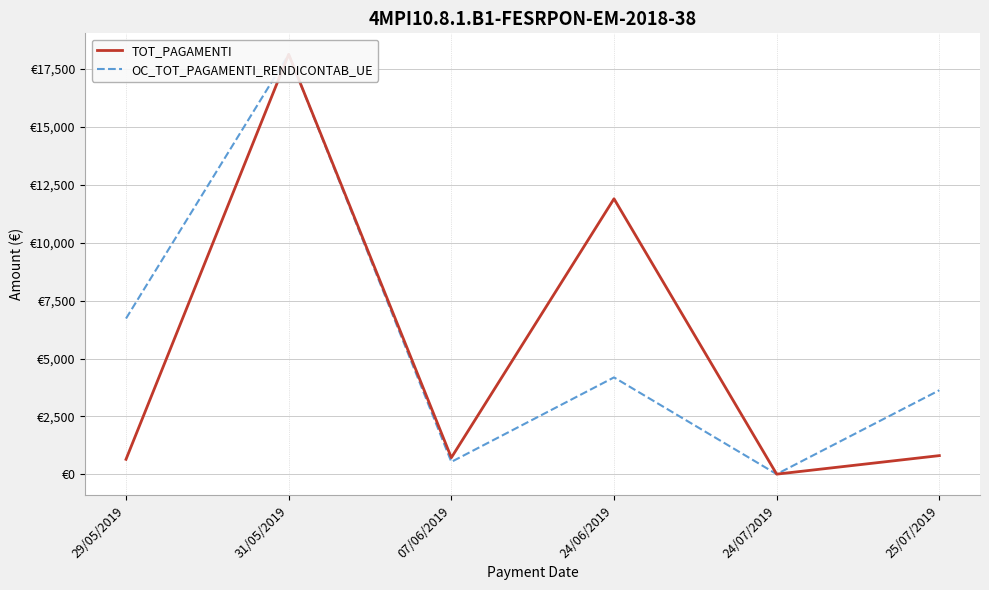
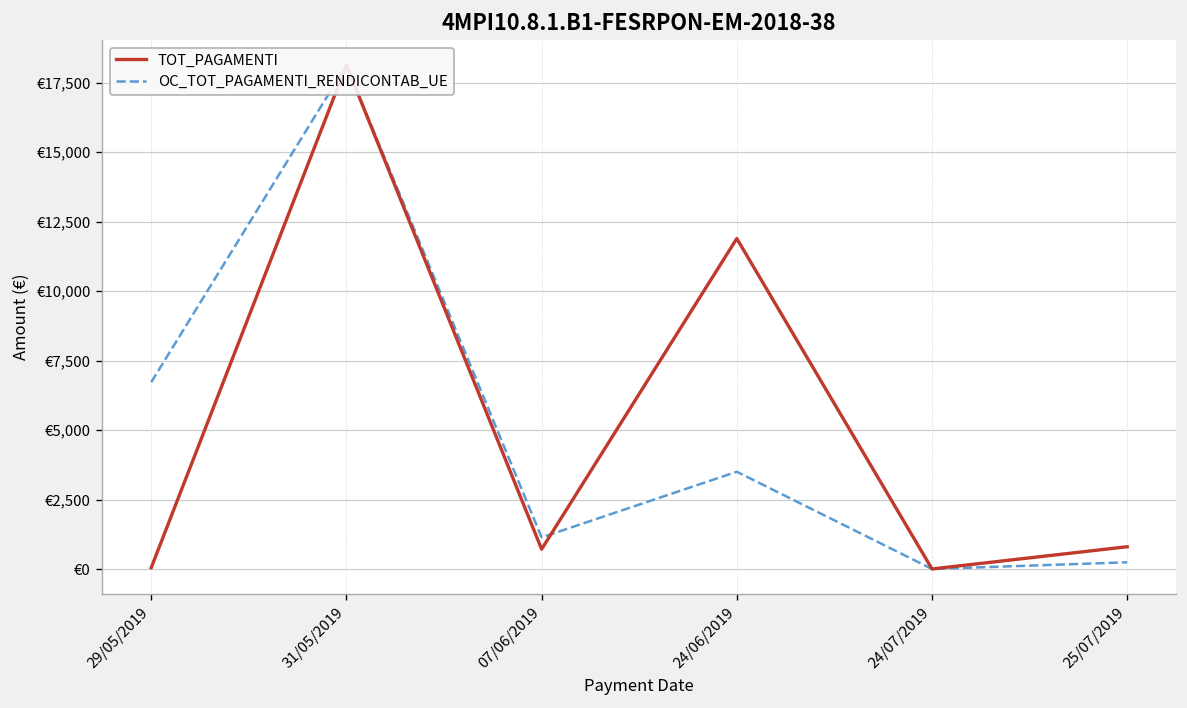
TOT_PAGAMENTI, 29/05/2019: €700 -> €100
OC_TOT_PAGAMENTI_RENDICONTAB_UE, 07/06/2019: €500 -> €1,100
OC_TOT_PAGAMENTI_RENDICONTAB_UE, 24/06/2019: €4,200 -> €3,500
OC_TOT_PAGAMENTI_RENDICONTAB_UE, 25/07/2019: €3,600 -> €300
